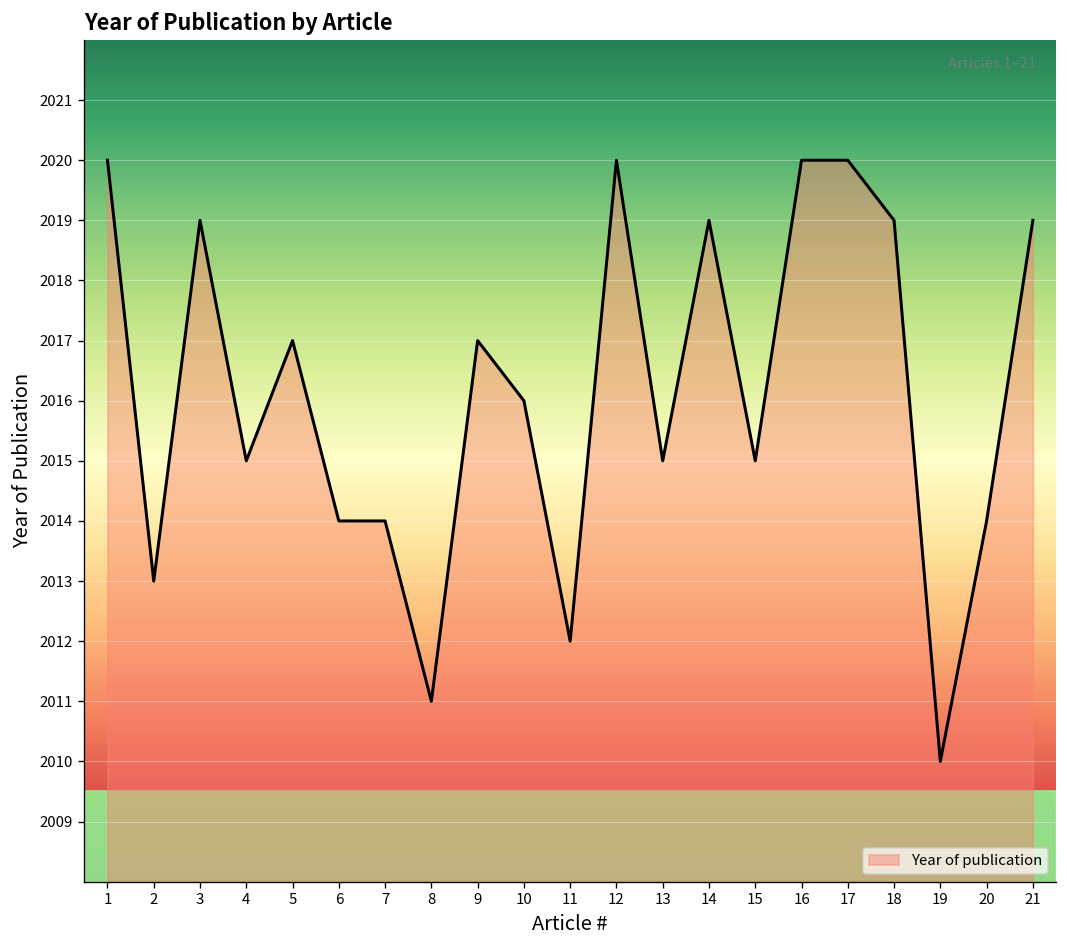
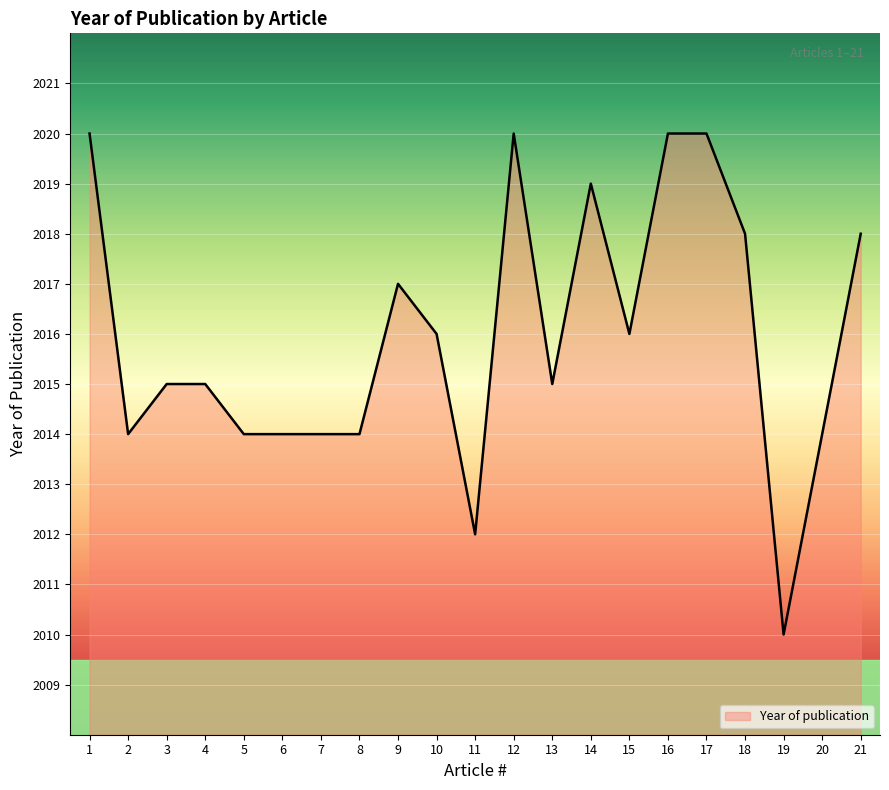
2: 2013 -> 2014
3: 2019 -> 2015
5: 2017 -> 2014
8: 2011 -> 2014
15: 2015 -> 2016
18: 2019 -> 2018
21: 2019 -> 2018
